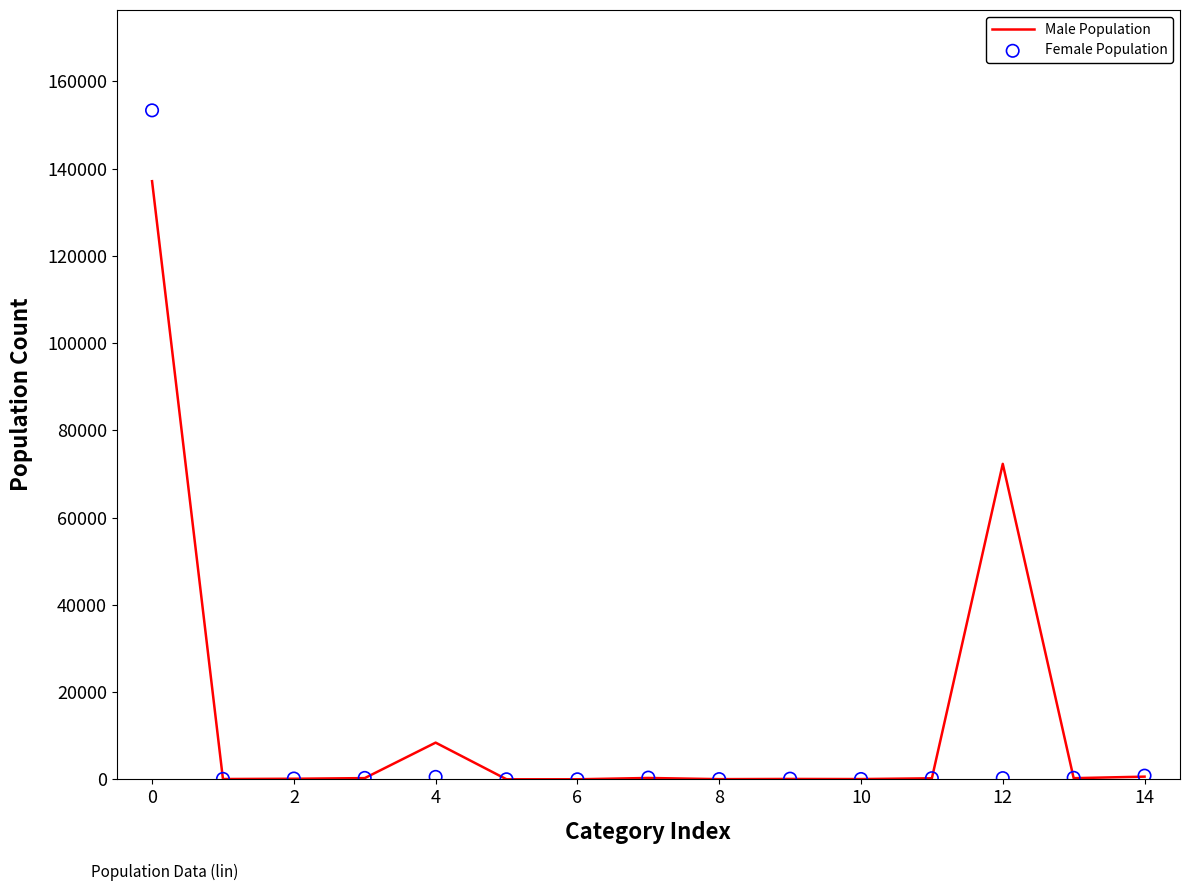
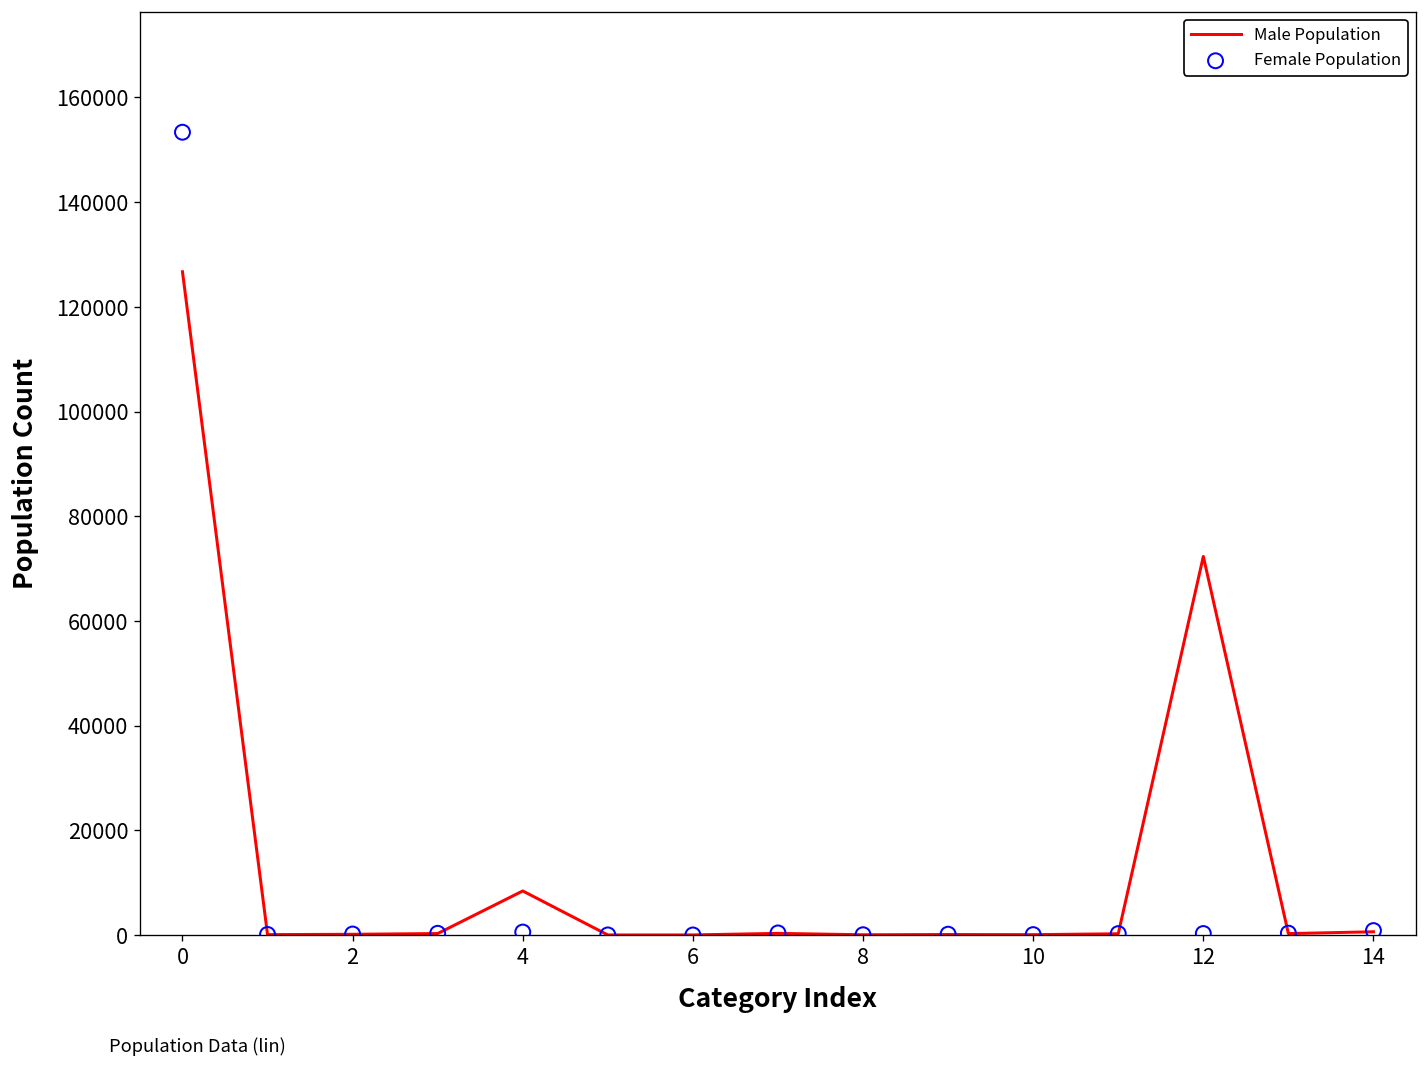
Male Population, 0: 137000 -> 127000
